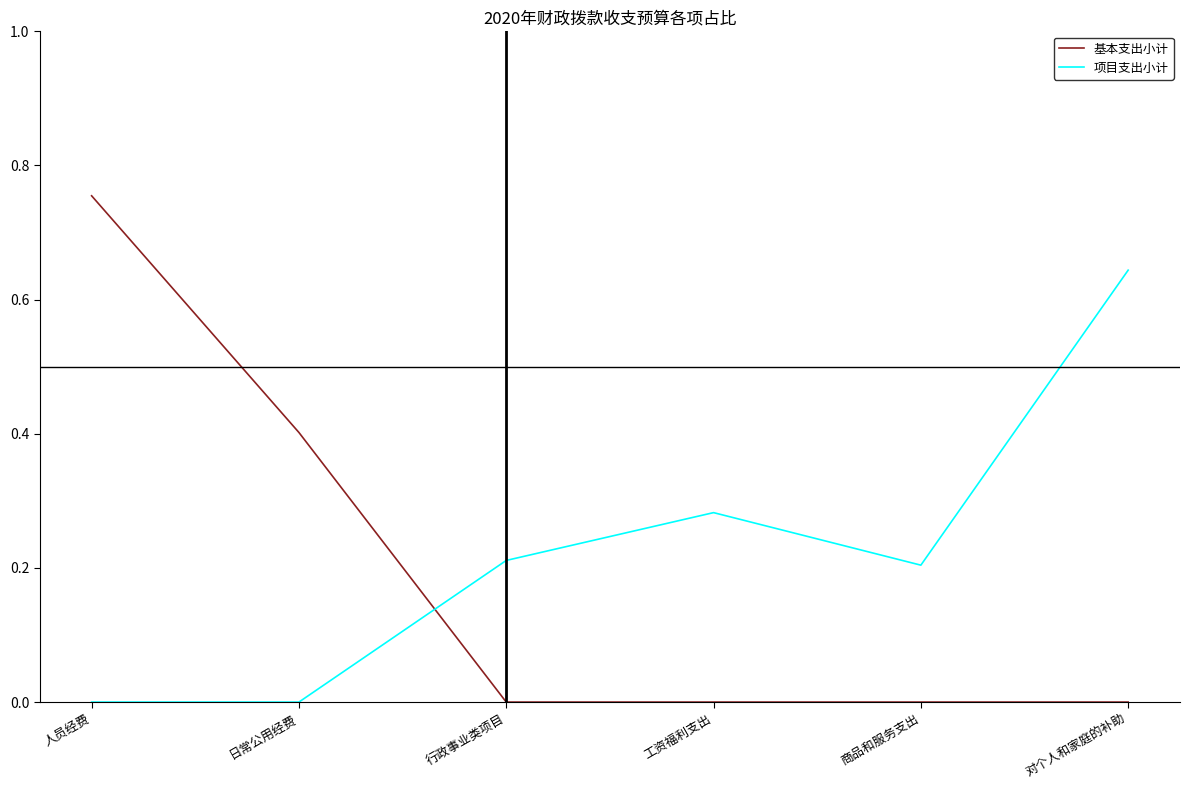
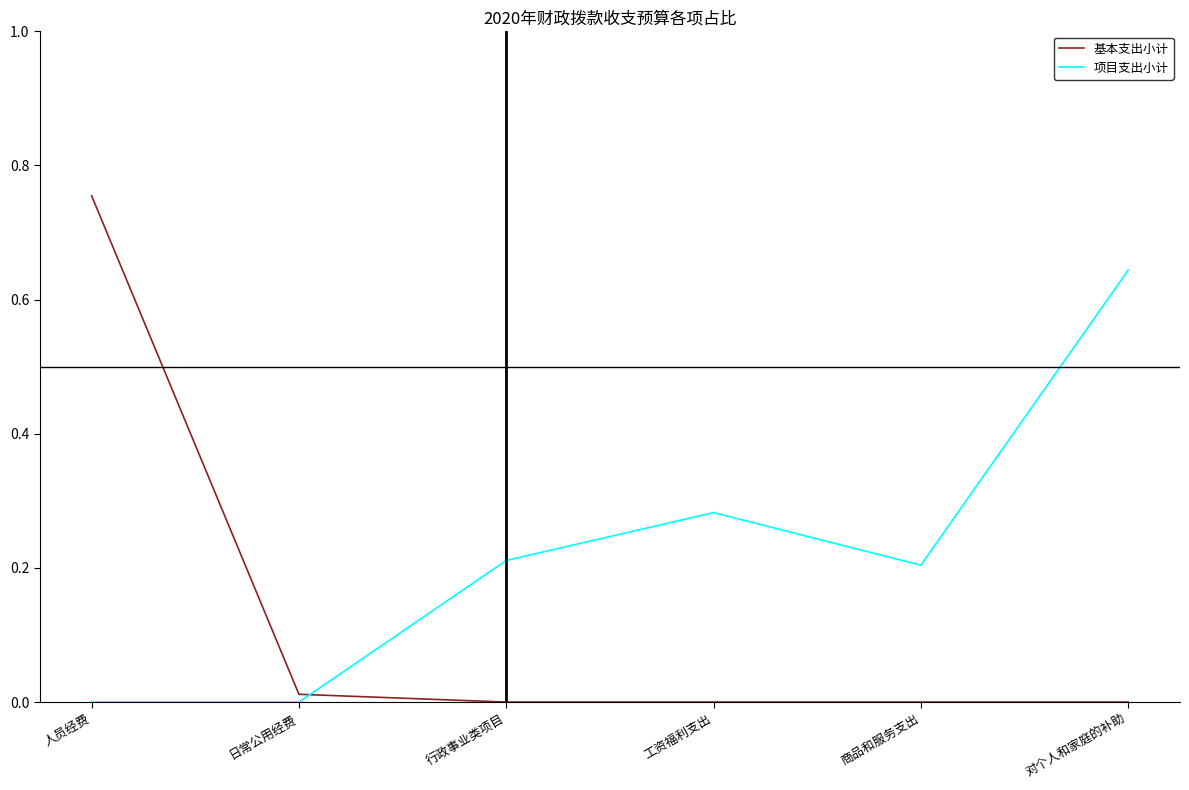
基本支出小计, 日常公用经费: 0.40 -> 0.01
